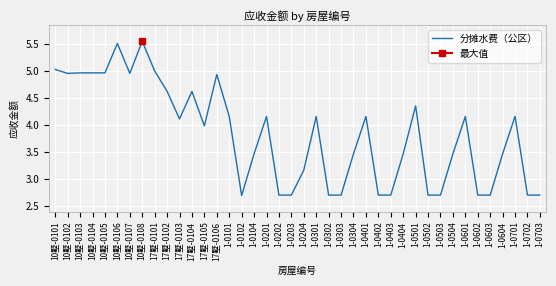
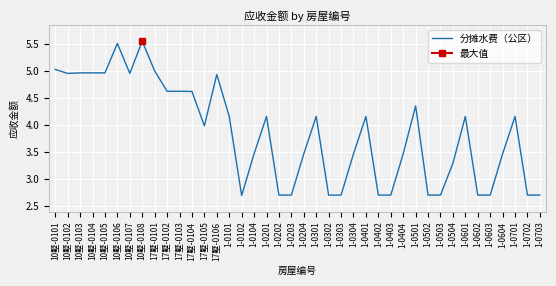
分摊水费（公区）, 17墅-0103: 4.1 -> 4.6
分摊水费（公区）, 1-0204: 3.2 -> 3.5
分摊水费（公区）, 1-0504: 3.5 -> 3.3
